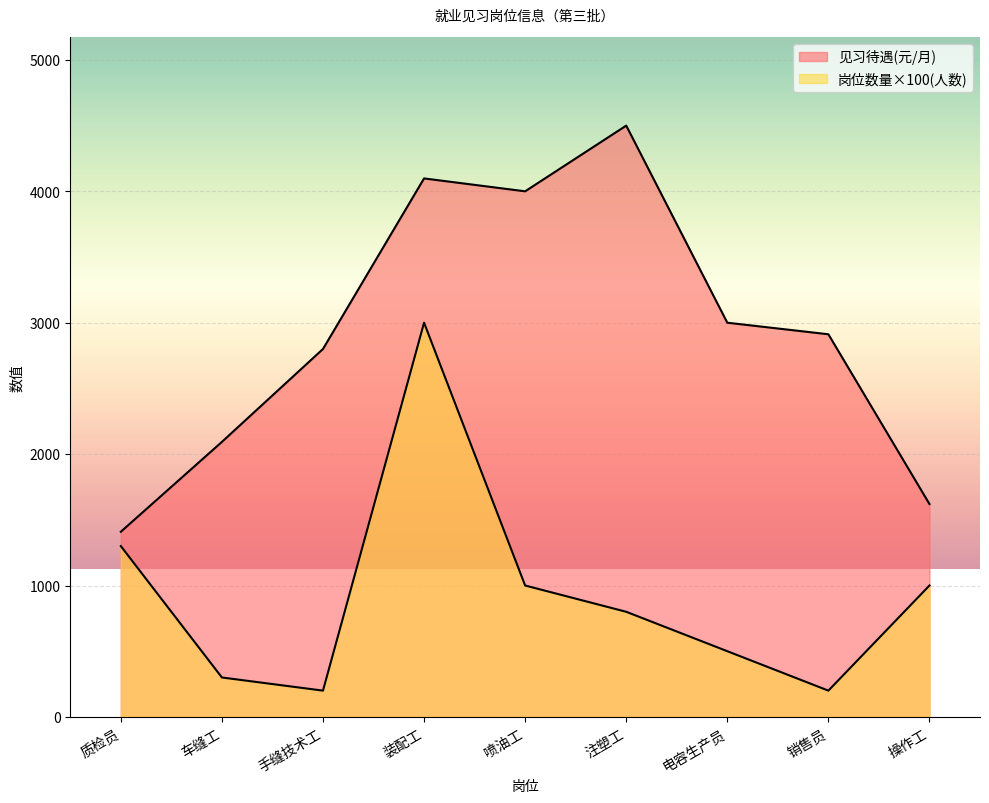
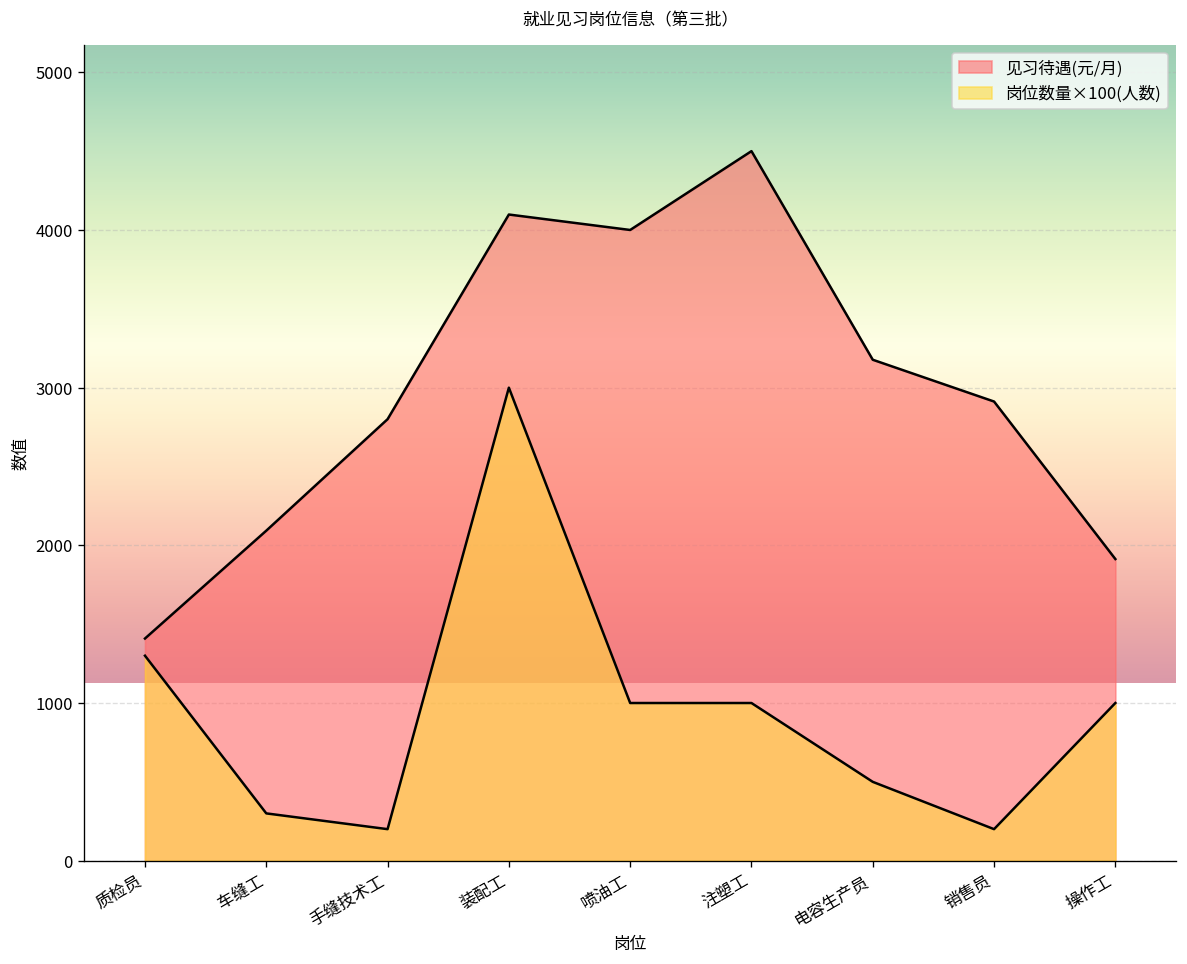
岗位数量×100(人数), 注塑工: 800 -> 1000
见习待遇(元/月), 电容生产员: 3000 -> 3180
见习待遇(元/月), 操作工: 1620 -> 1910
